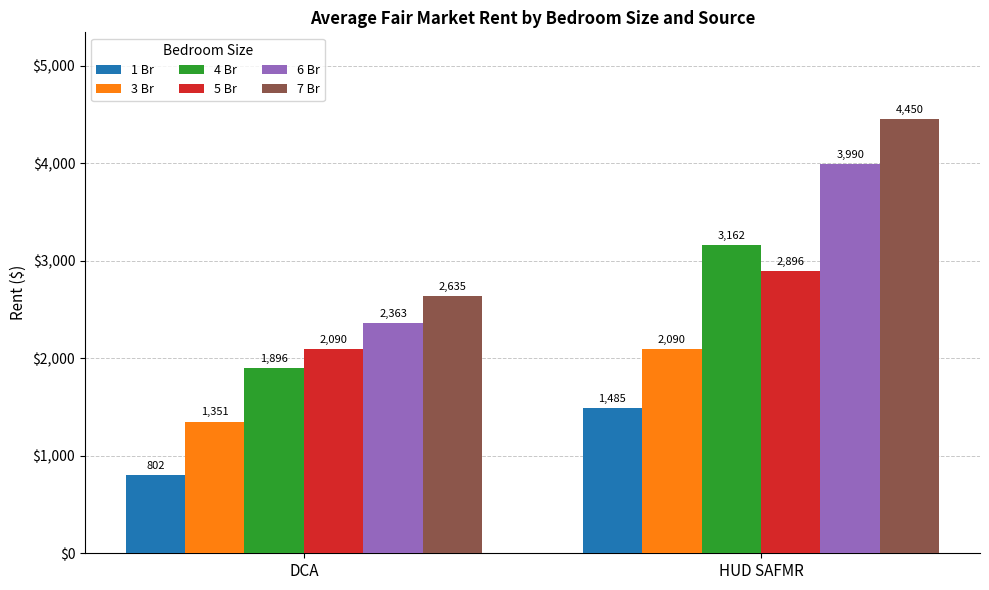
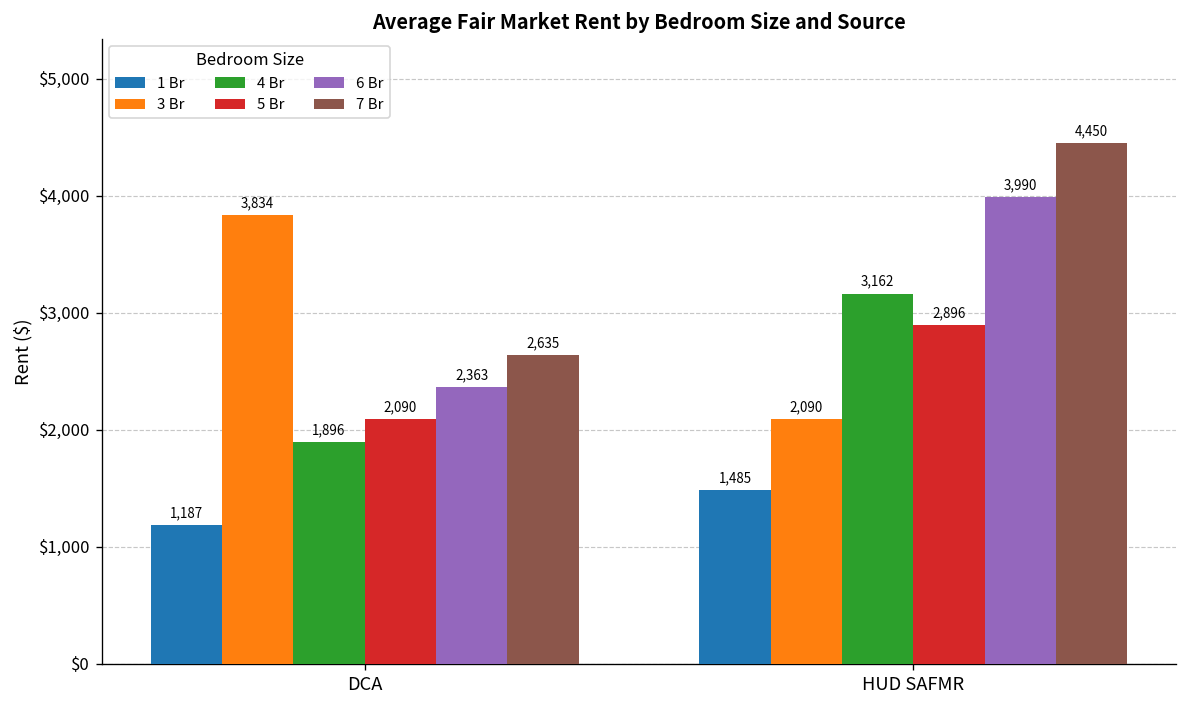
1 Br, DCA: 802 -> 1,187
3 Br, DCA: 1,351 -> 3,834
